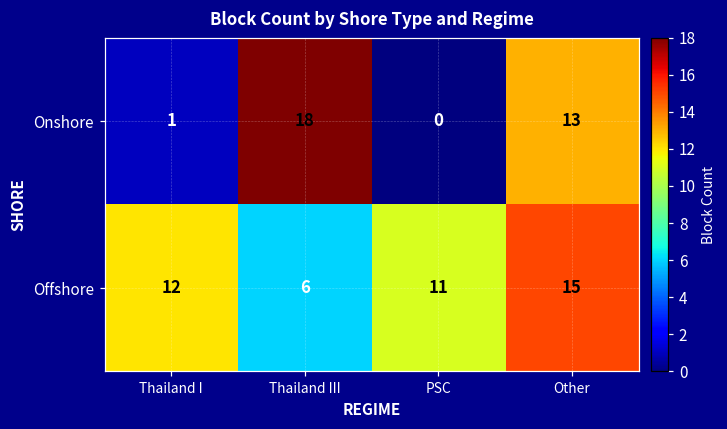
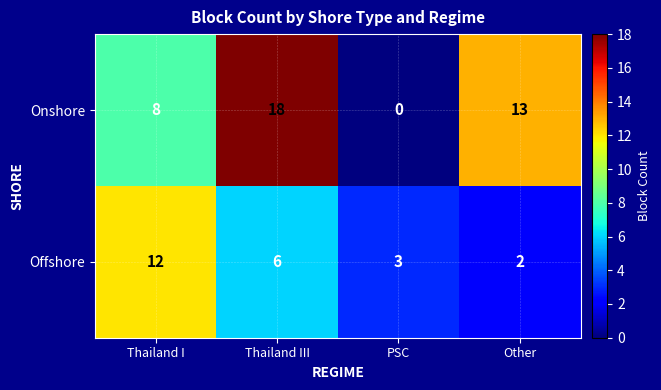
Onshore, Thailand I: 1 -> 8
Offshore, PSC: 11 -> 3
Offshore, Other: 15 -> 2
